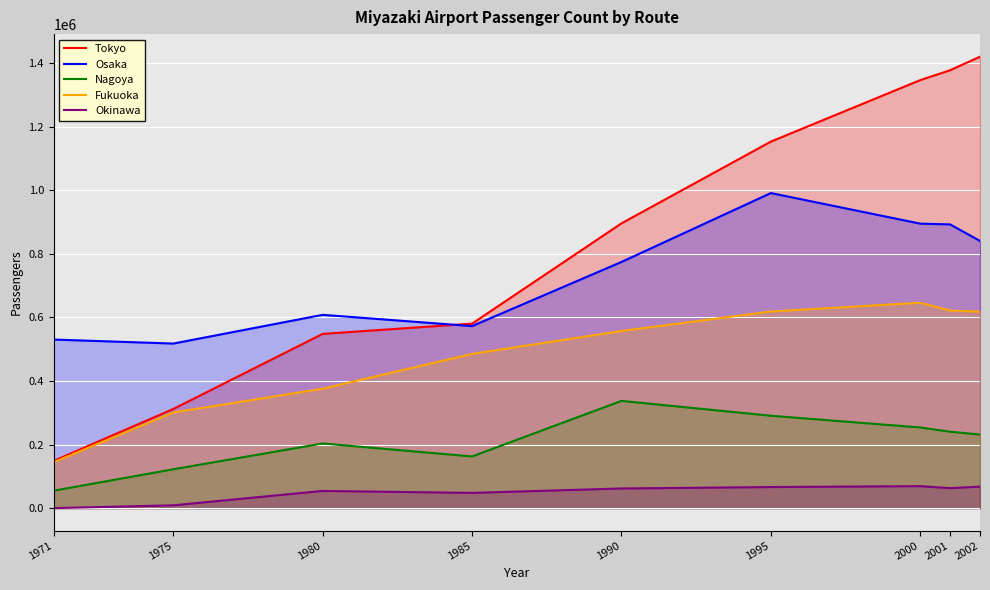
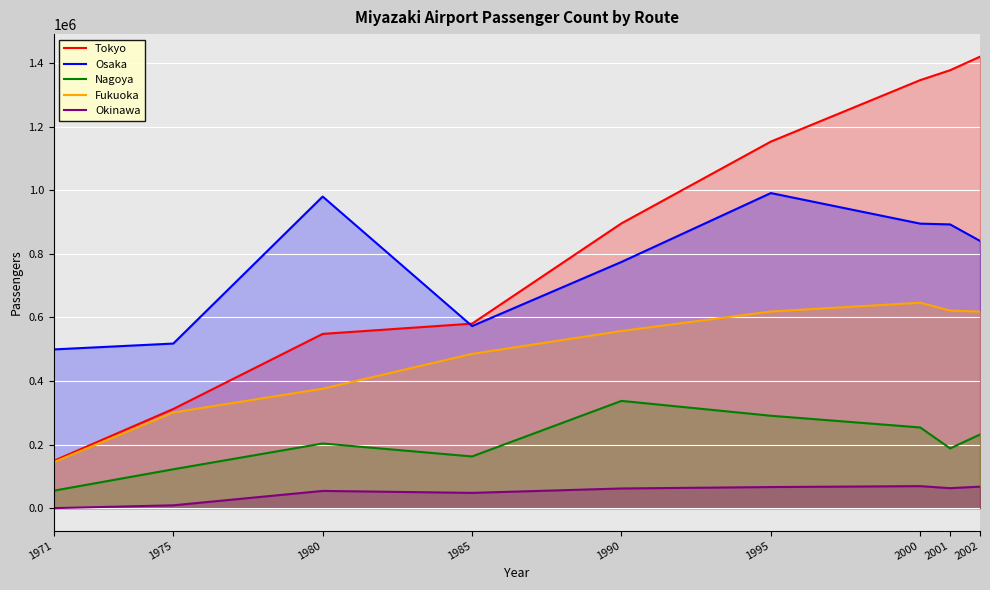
Osaka, 1971: 530000 -> 500000
Osaka, 1980: 610000 -> 980000
Nagoya, 2001: 240000 -> 190000
